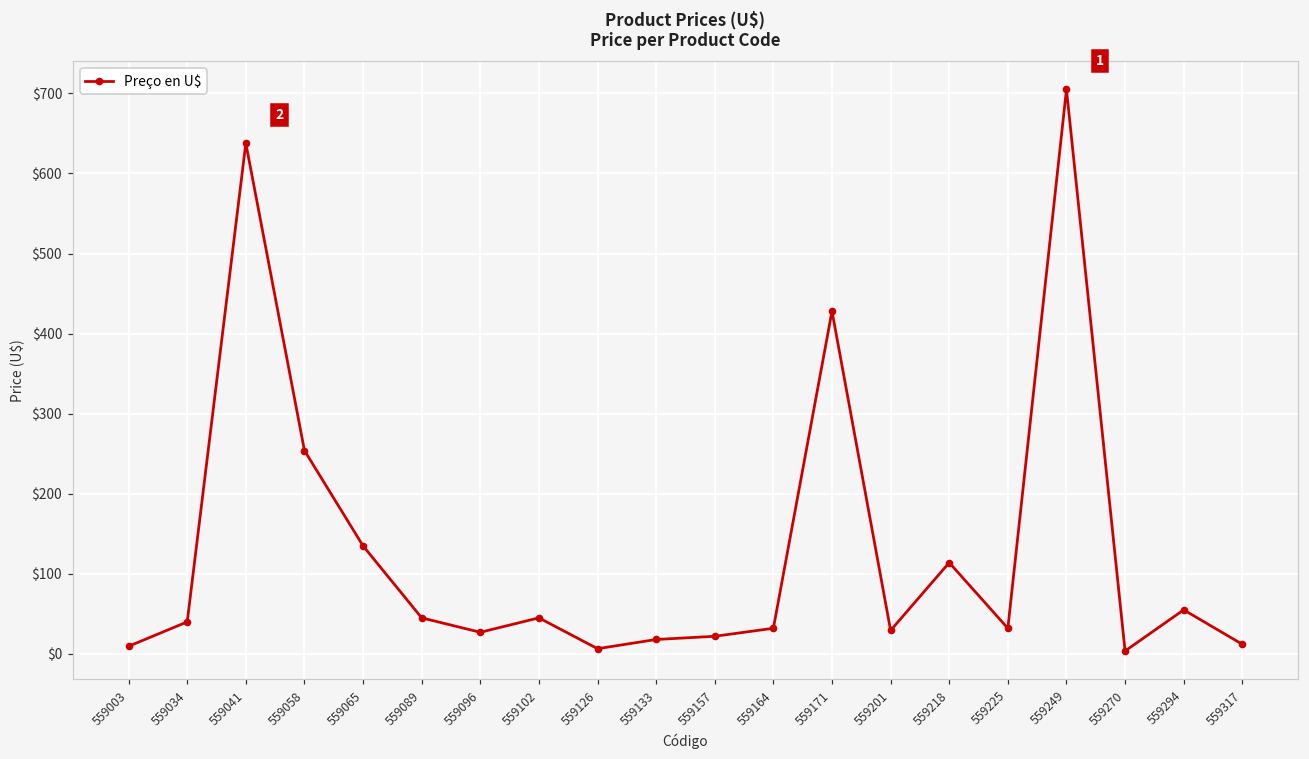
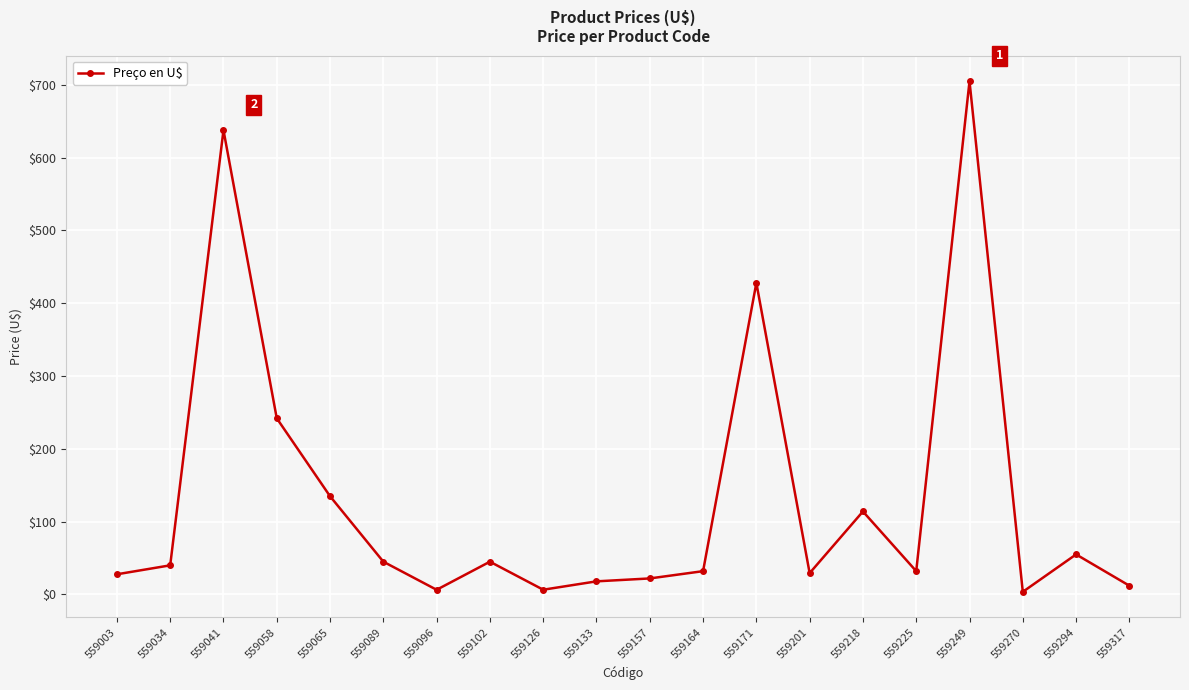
559003: $10 -> $30
559058: $250 -> $240
559096: $30 -> $10
